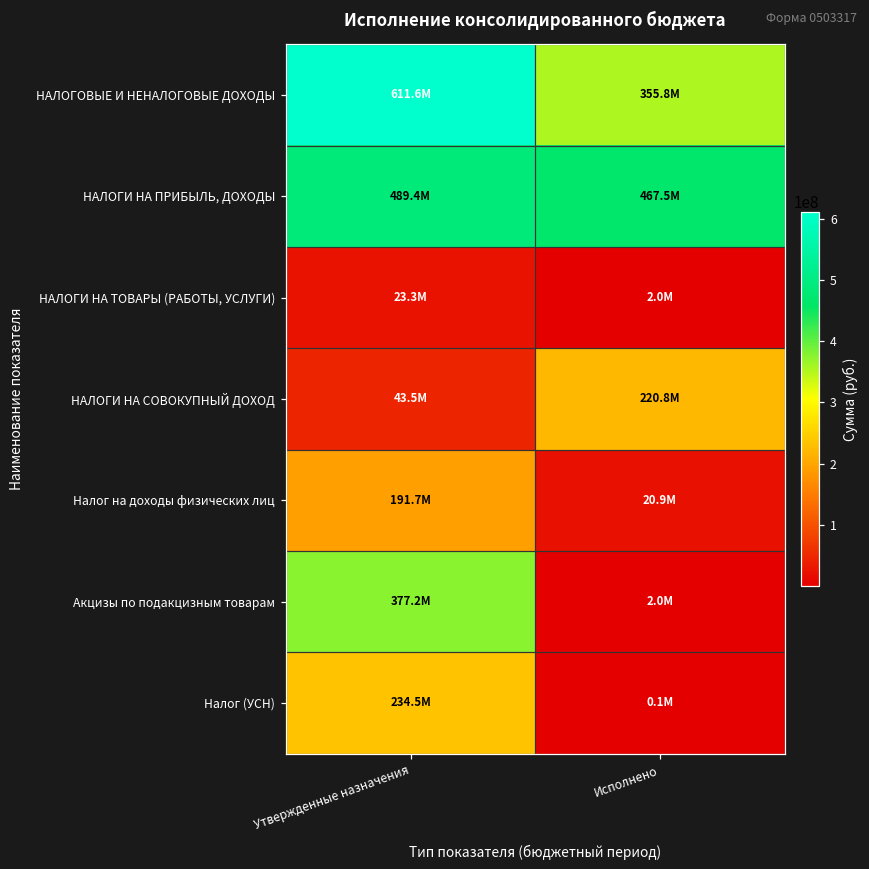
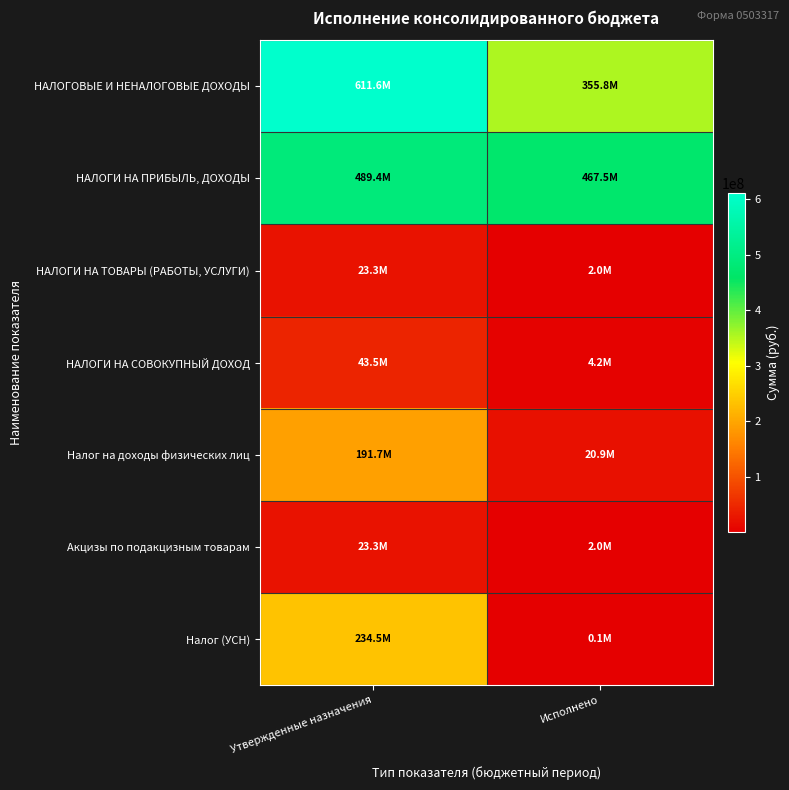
НАЛОГИ НА СОВОКУПНЫЙ ДОХОД, Исполнено: 220.8M -> 4.2M
Акцизы по подакцизным товарам, Утвержденные назначения: 377.2M -> 23.3M
